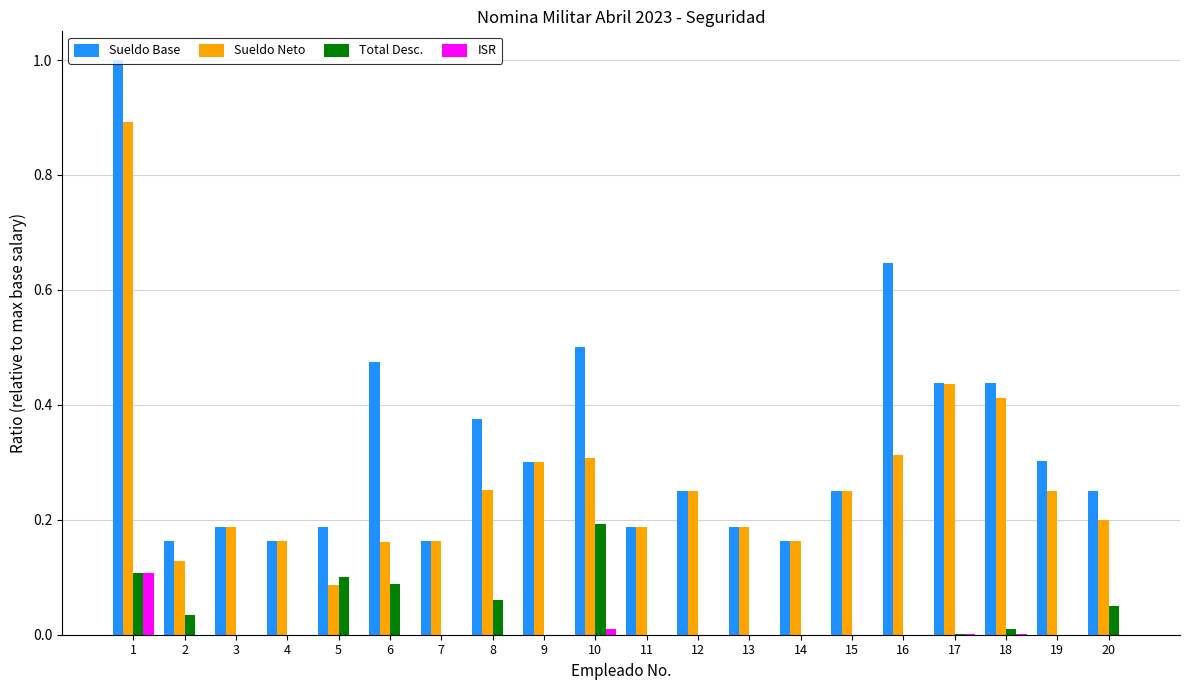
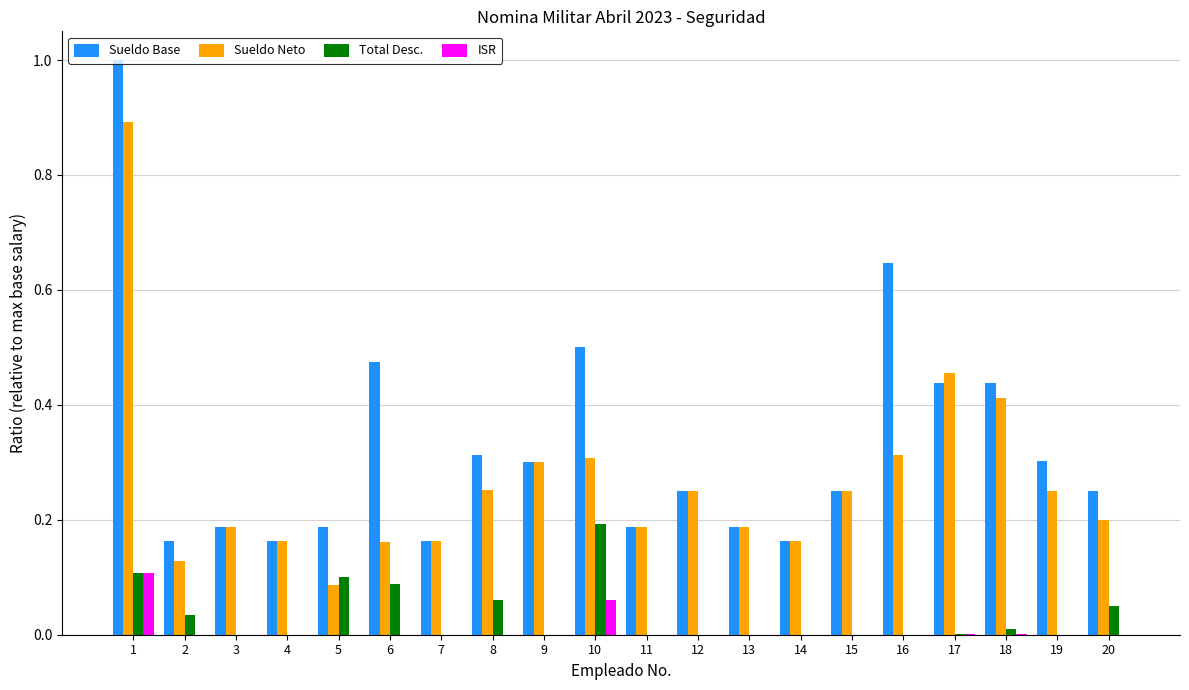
Sueldo Base, 8: 0.38 -> 0.31
ISR, 10: 0.01 -> 0.06
Sueldo Neto, 17: 0.44 -> 0.46
